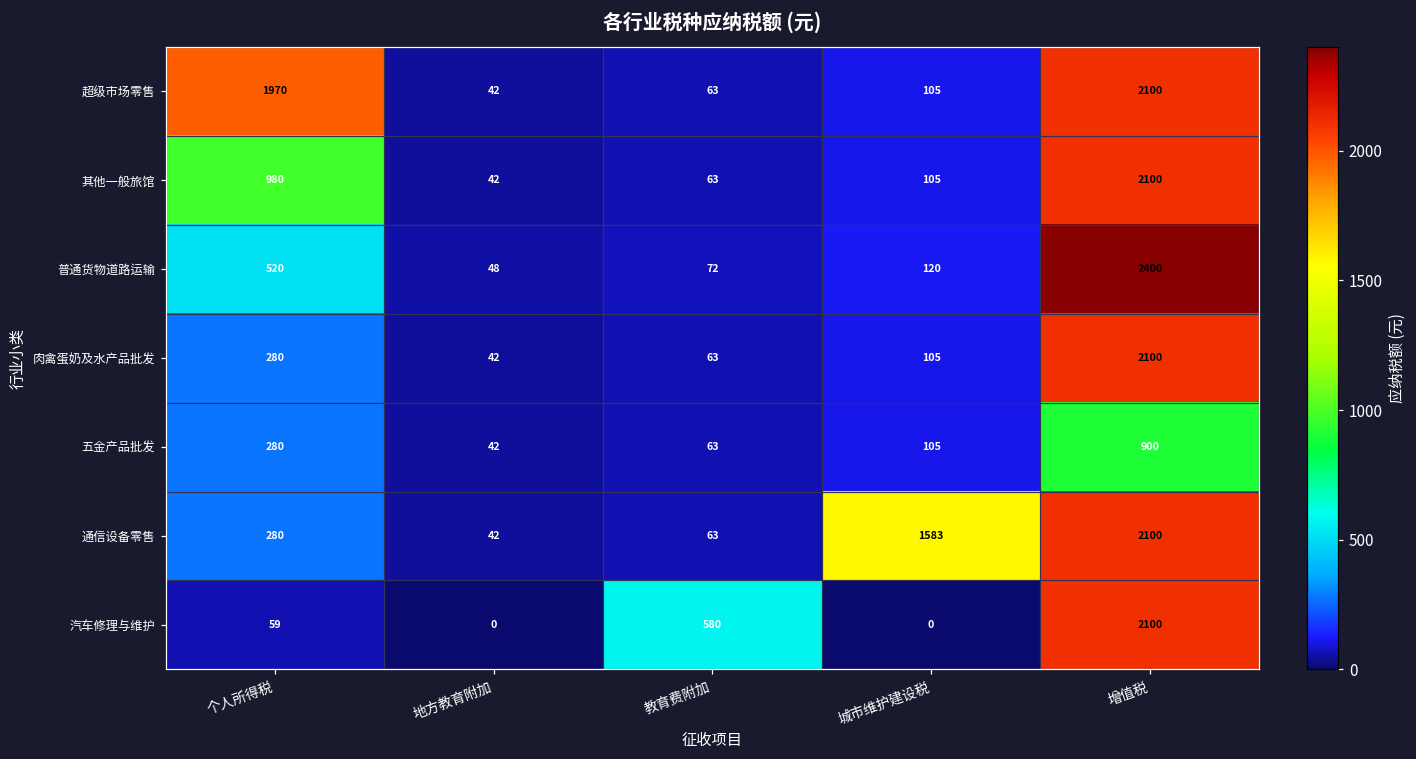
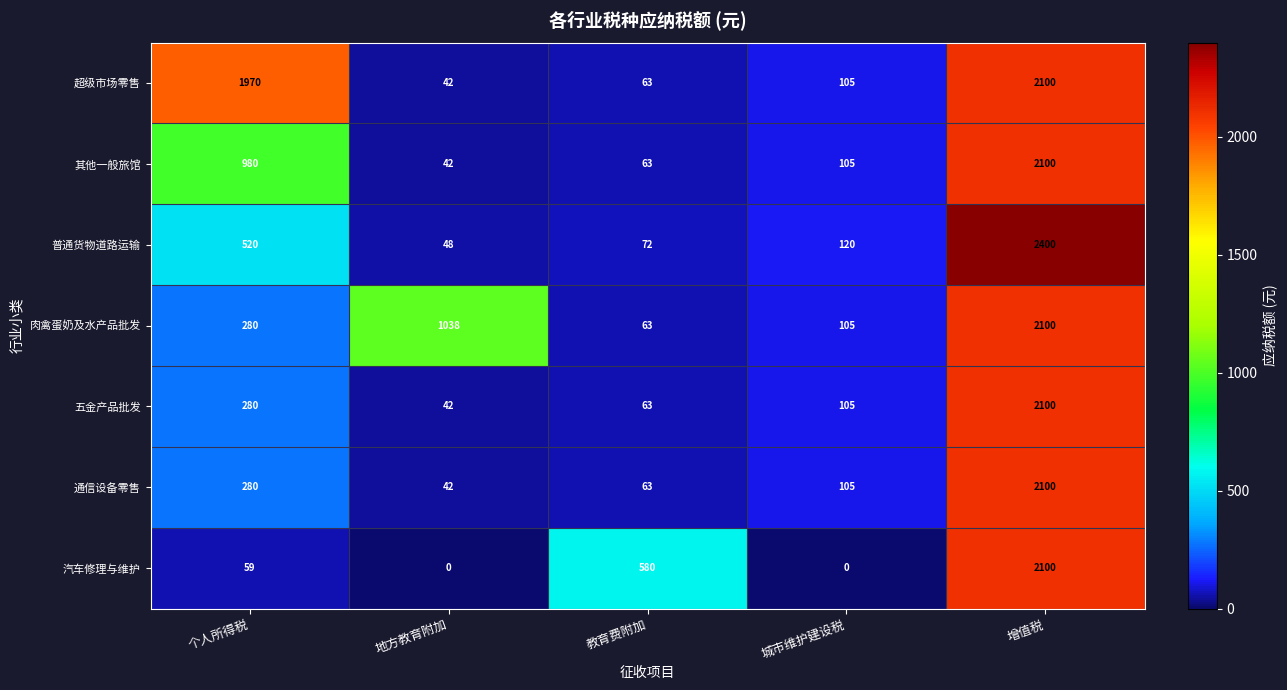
肉禽蛋奶及水产品批发, 地方教育附加: 42 -> 1038
五金产品批发, 增值税: 900 -> 2100
通信设备零售, 城市维护建设税: 1583 -> 105
